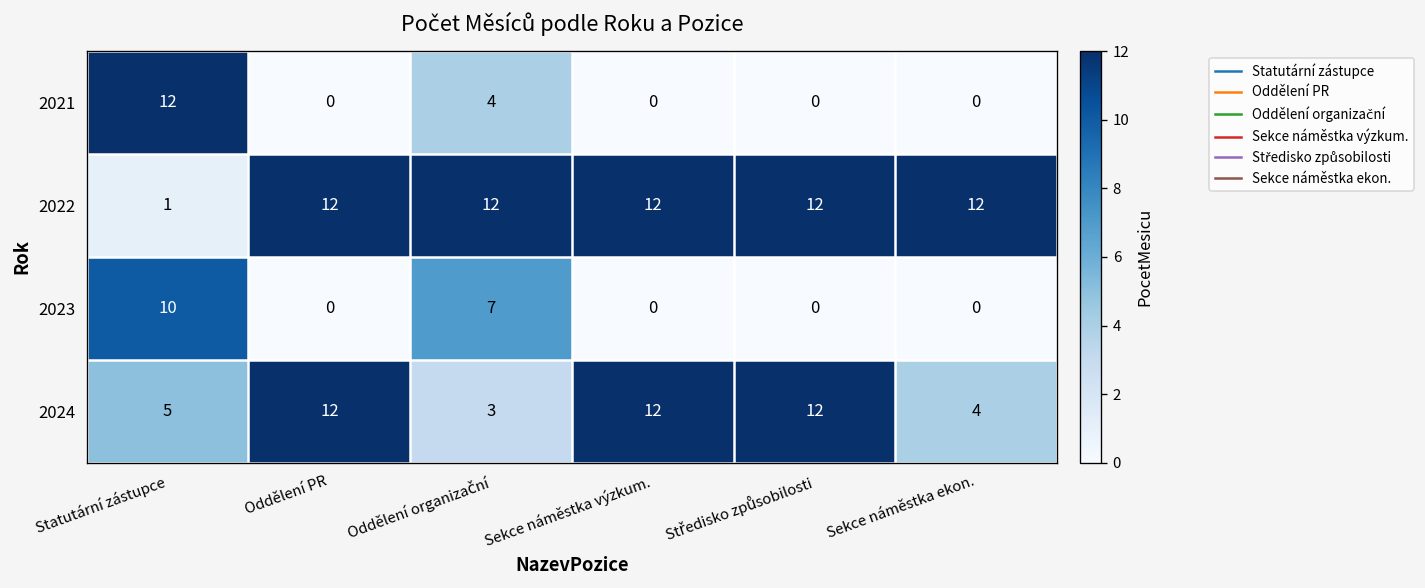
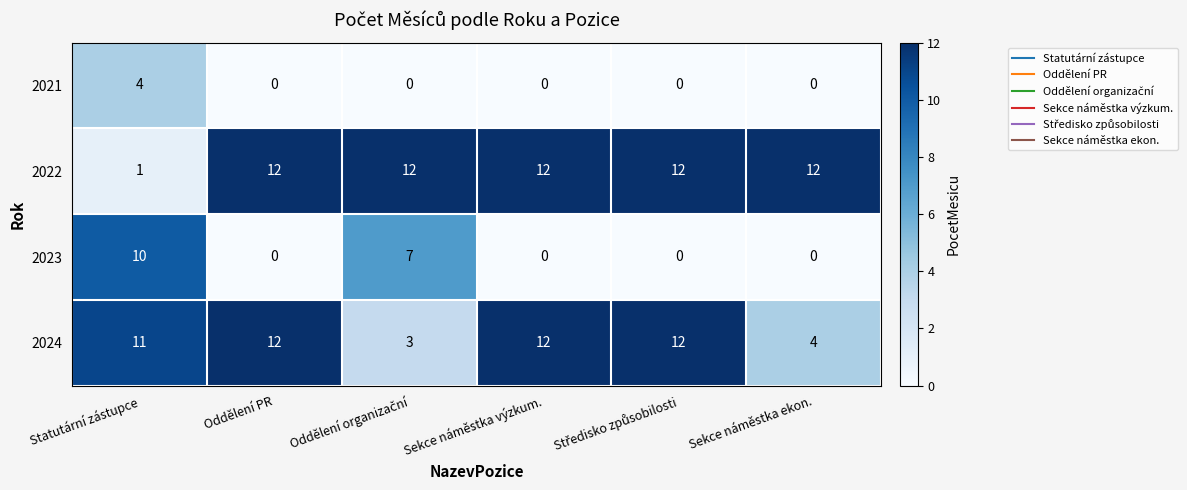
2021, Statutární zástupce: 12 -> 4
2021, Oddělení organizační: 4 -> 0
2024, Statutární zástupce: 5 -> 11
